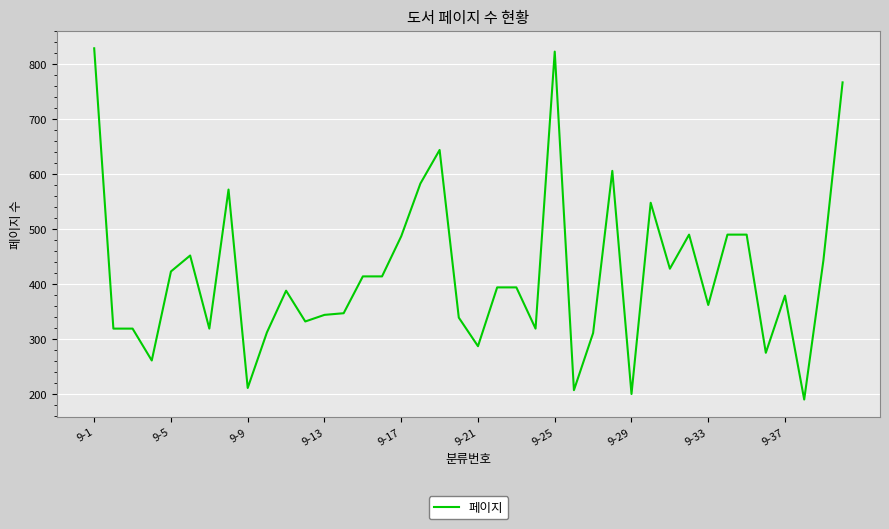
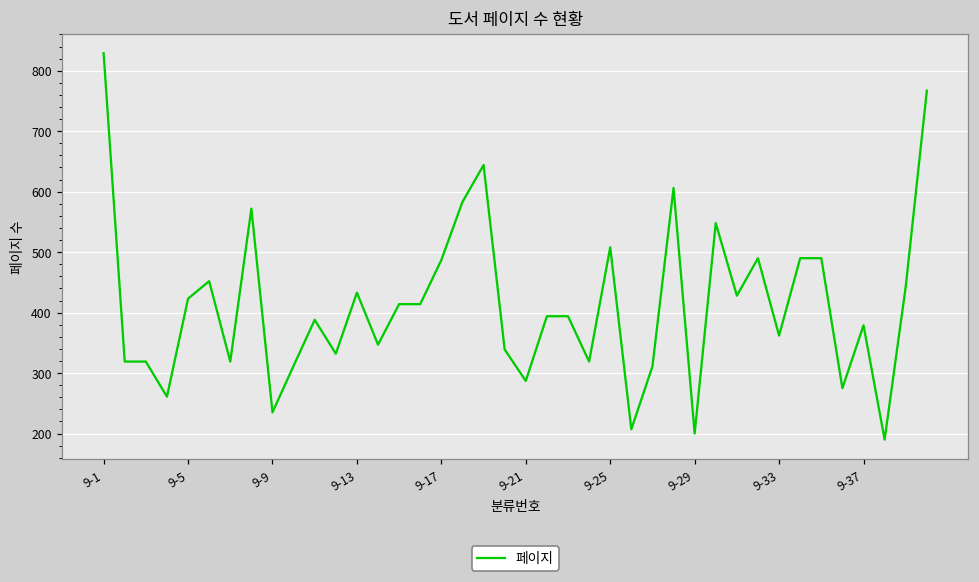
9-9: 210 -> 240
9-13: 340 -> 430
9-25: 820 -> 510
